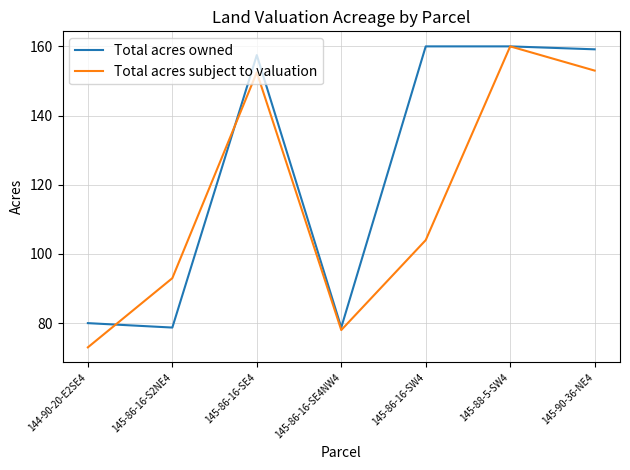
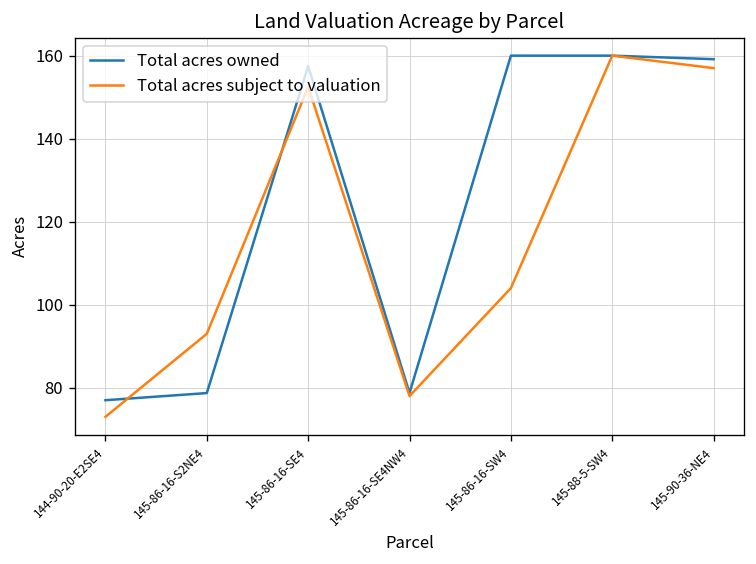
Total acres owned, 144-90-20-E2SE4: 80 -> 77
Total acres subject to valuation, 145-90-36-NE4: 153 -> 157
